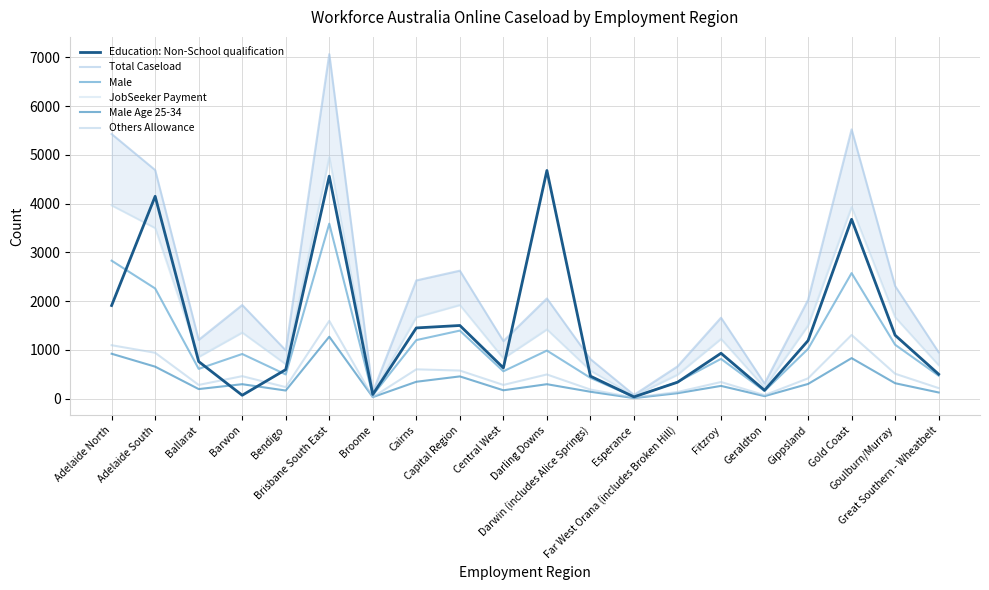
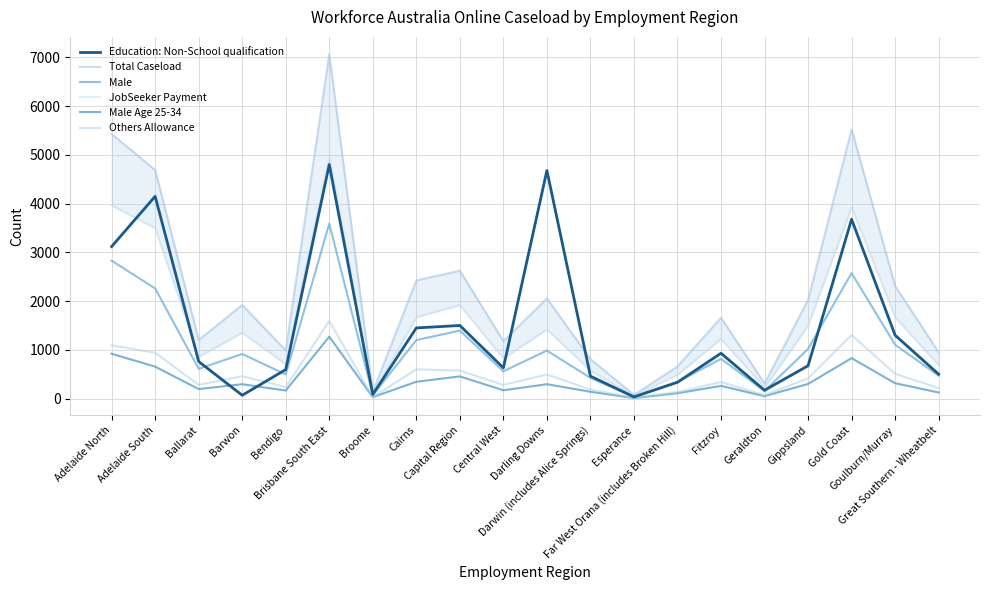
Education: Non-School qualification, Adelaide North: 1900 -> 3100
Education: Non-School qualification, Brisbane South East: 4600 -> 4800
Education: Non-School qualification, Gippsland: 1200 -> 700
